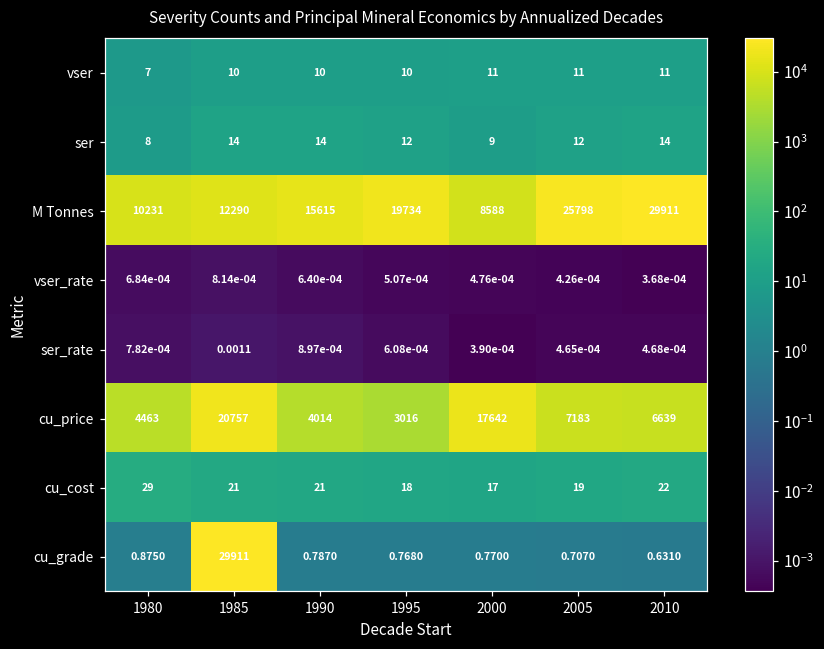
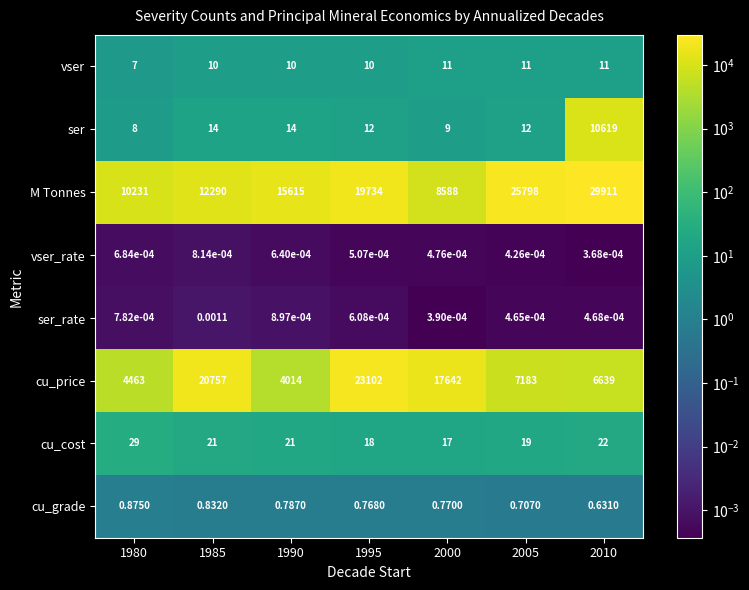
ser, 2010: 14 -> 10619
cu_price, 1995: 3016 -> 23102
cu_grade, 1985: 29911 -> 0.8320
